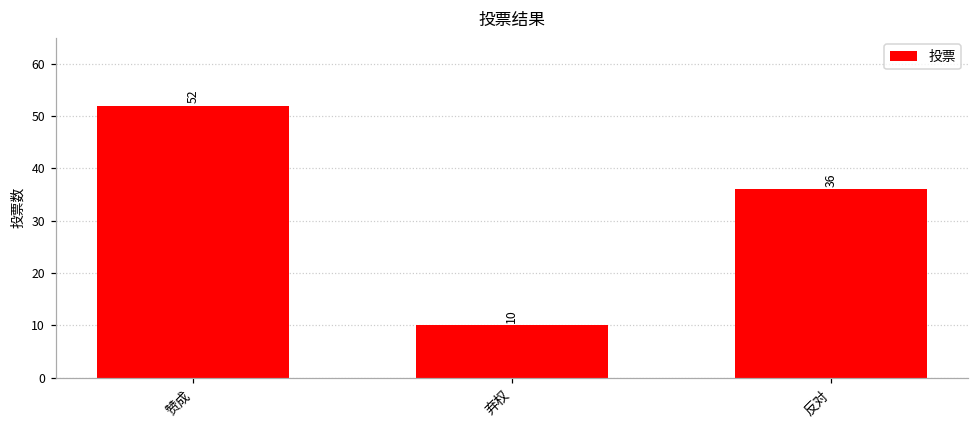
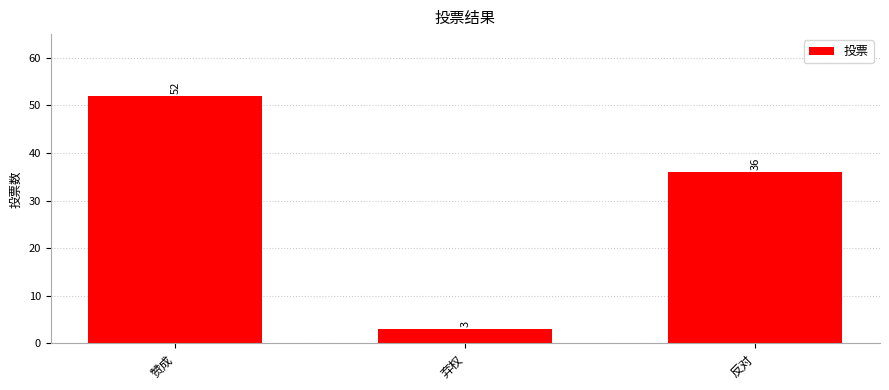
弃权: 10 -> 3
